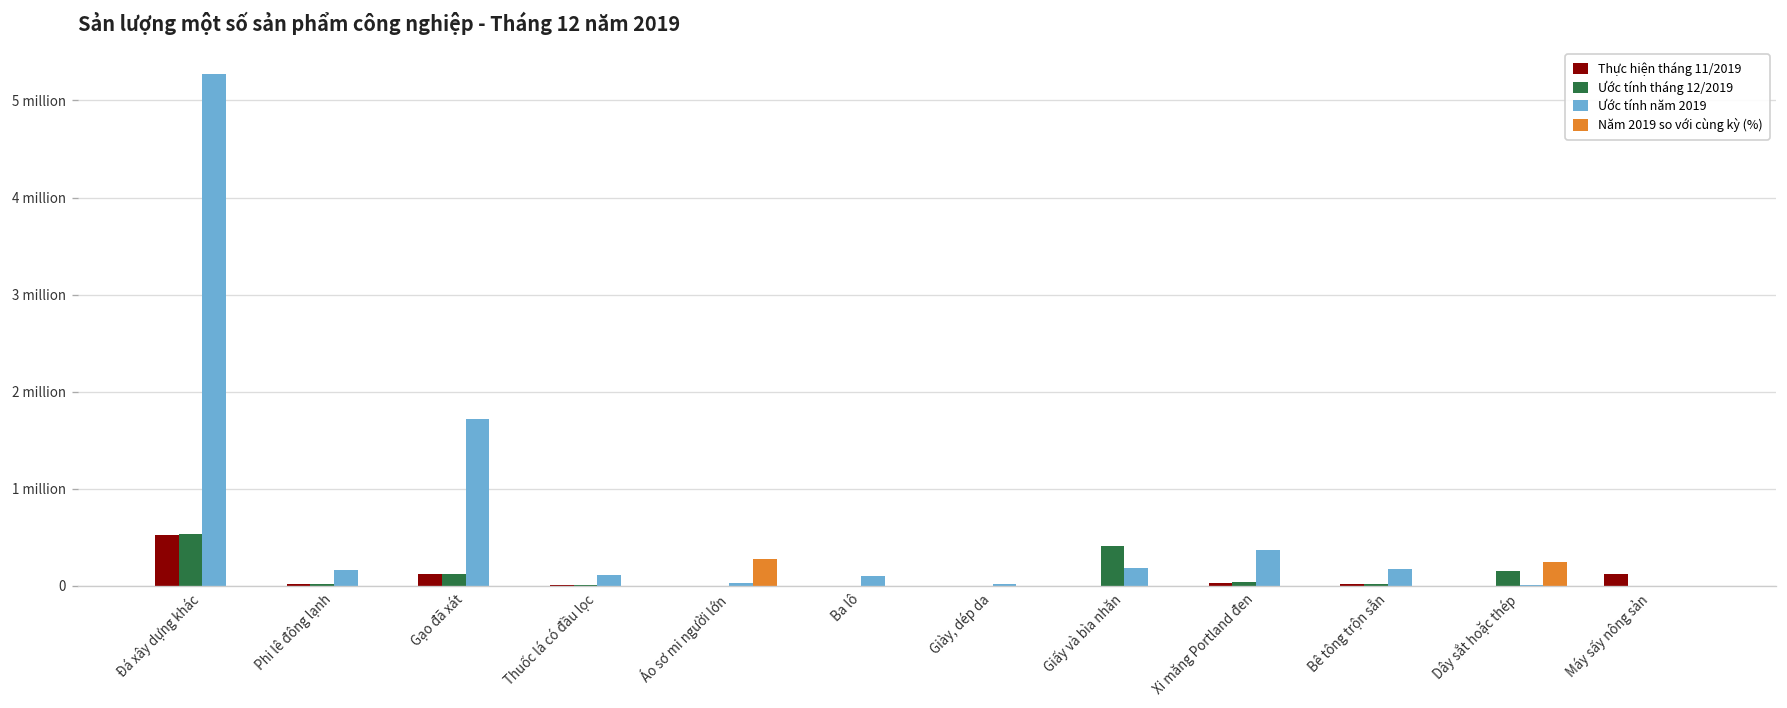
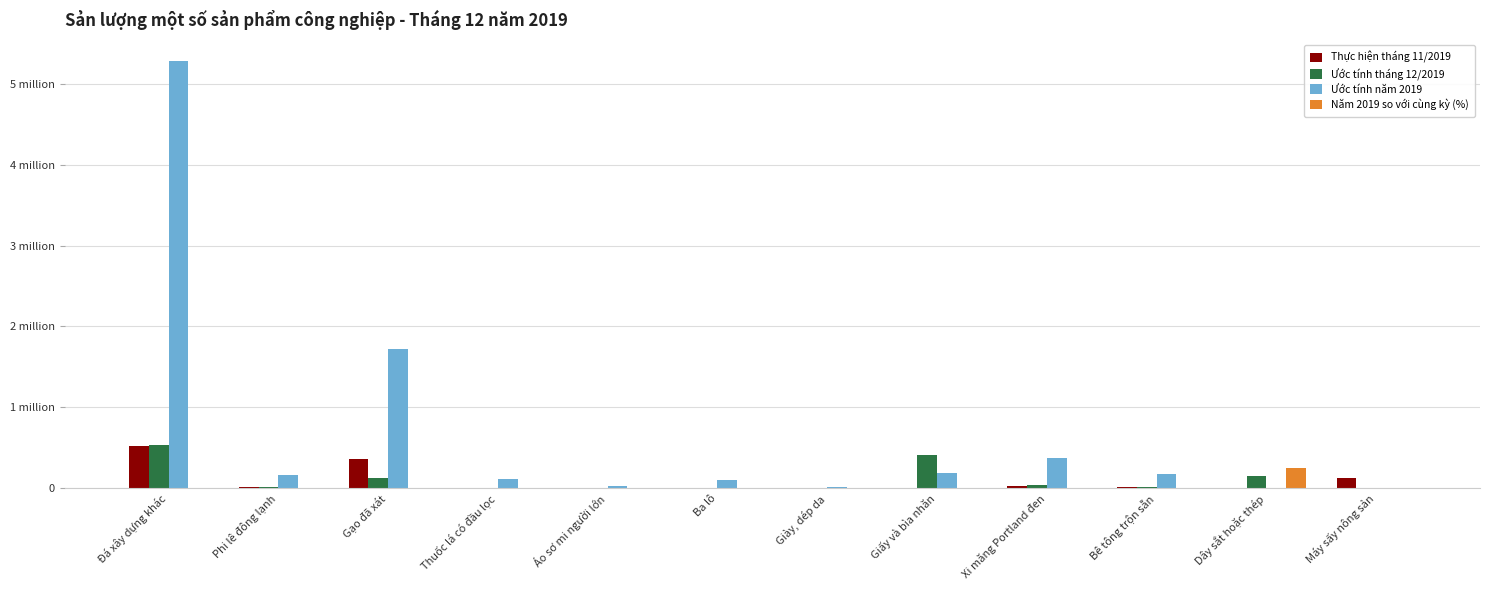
Thực hiện tháng 11/2019, Gạo đã xát: 0.1 million -> 0.4 million
Năm 2019 so với cùng kỳ (%), Áo sơ mi người lớn: 0.3 million -> 0.0 million
